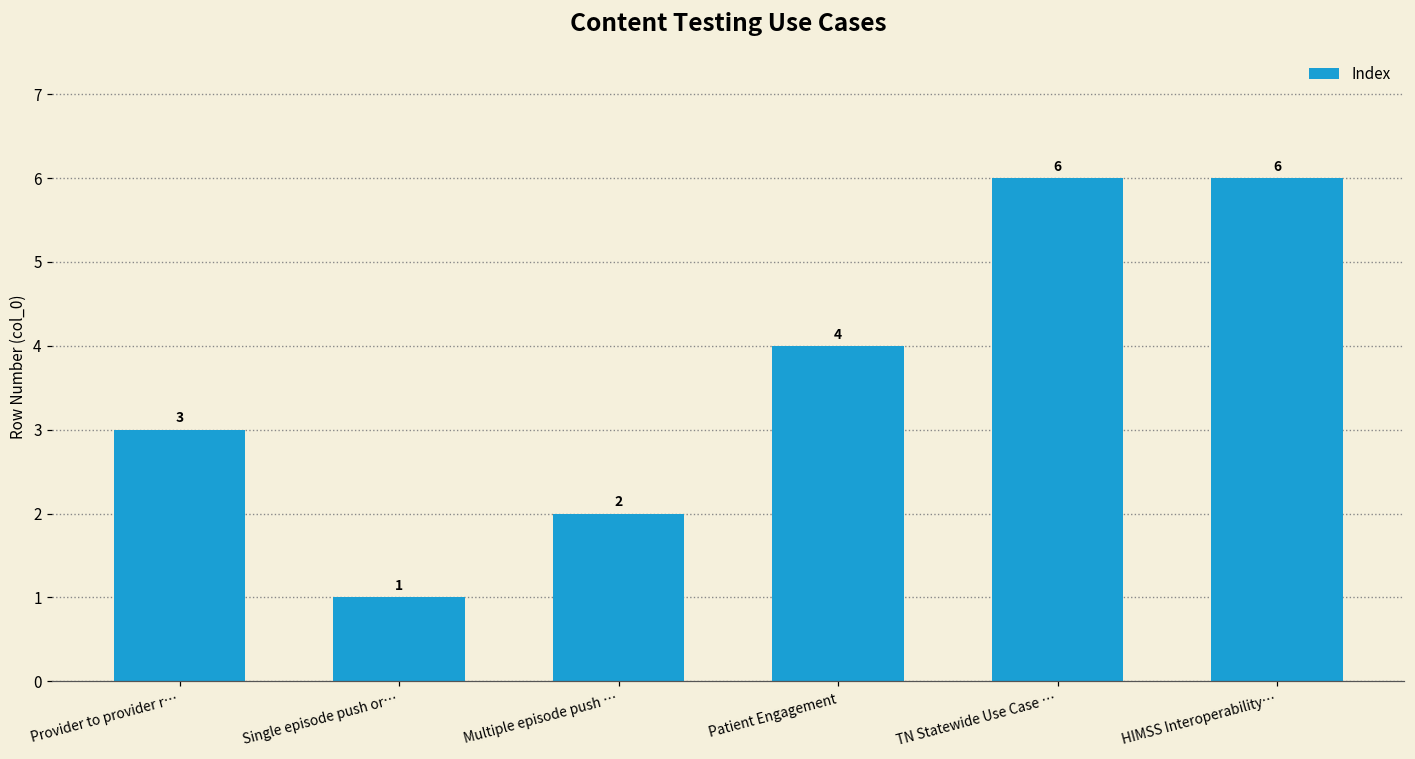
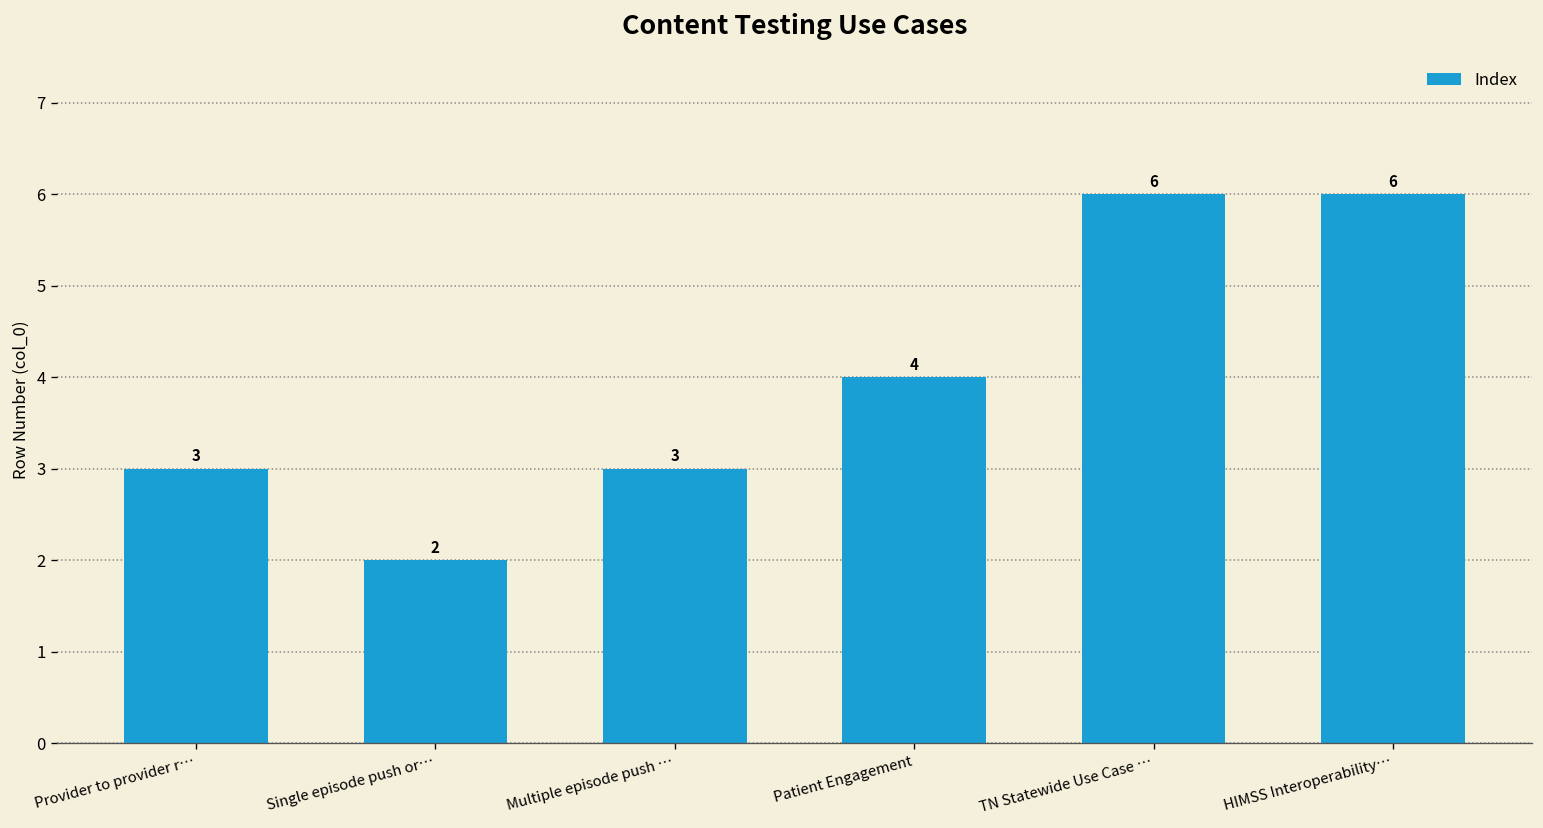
Single episode push or…: 1 -> 2
Multiple episode push …: 2 -> 3
